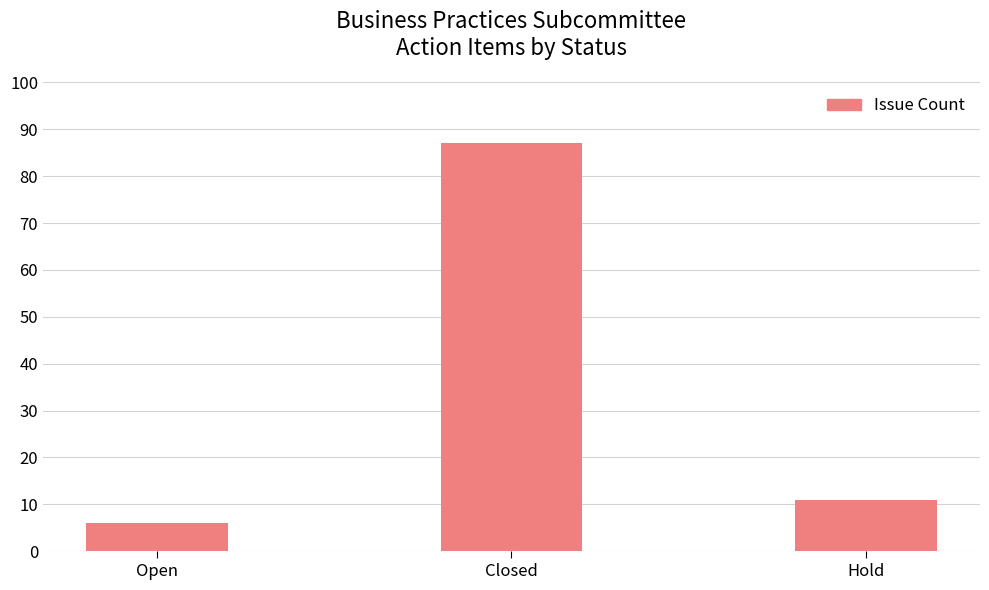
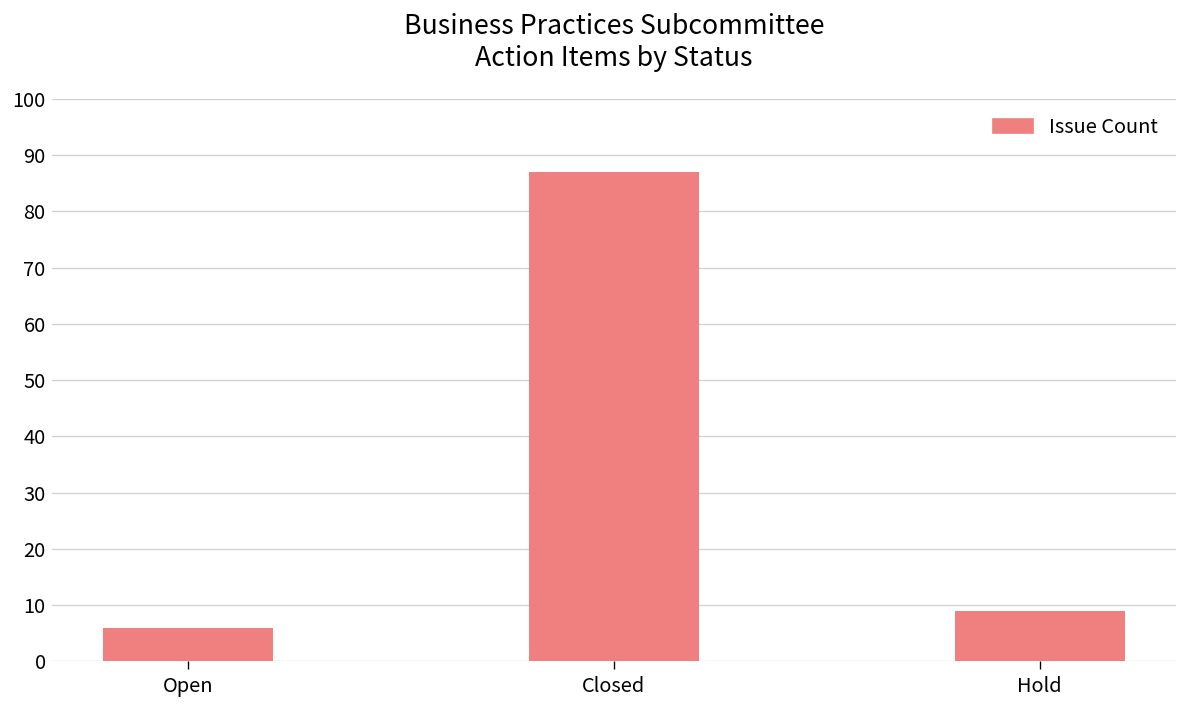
Hold: 11 -> 9
